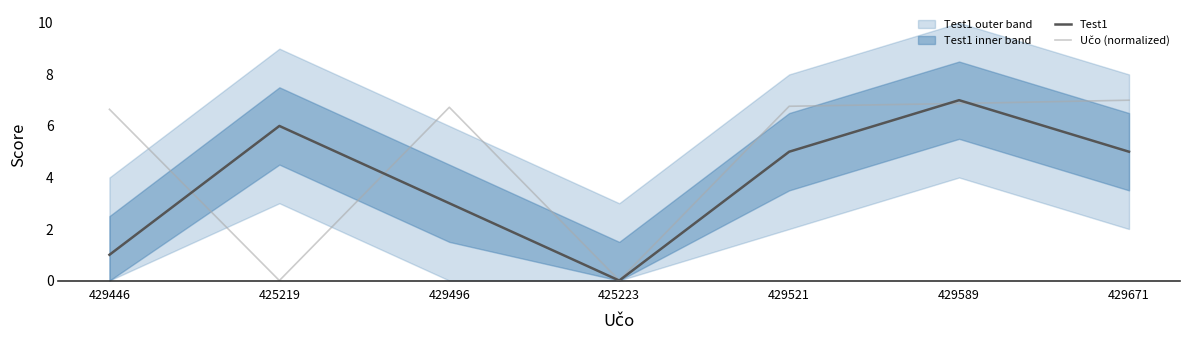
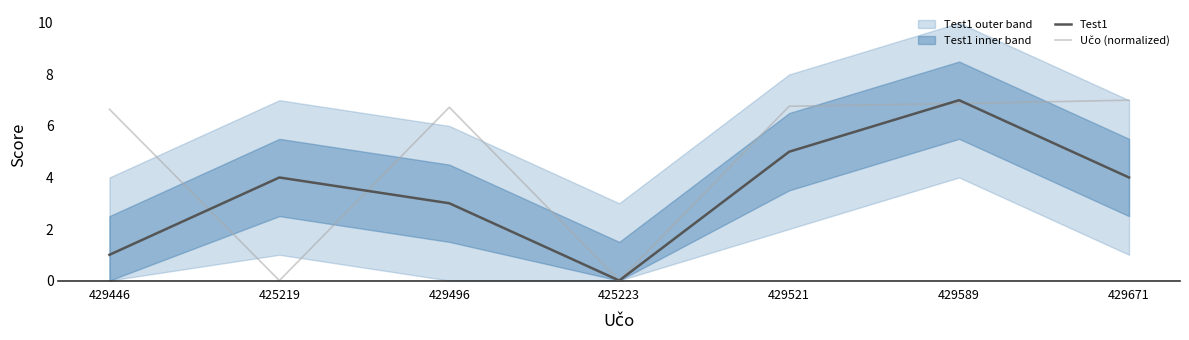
Test1, 425219: 6 -> 4
Test1, 429671: 5 -> 4
